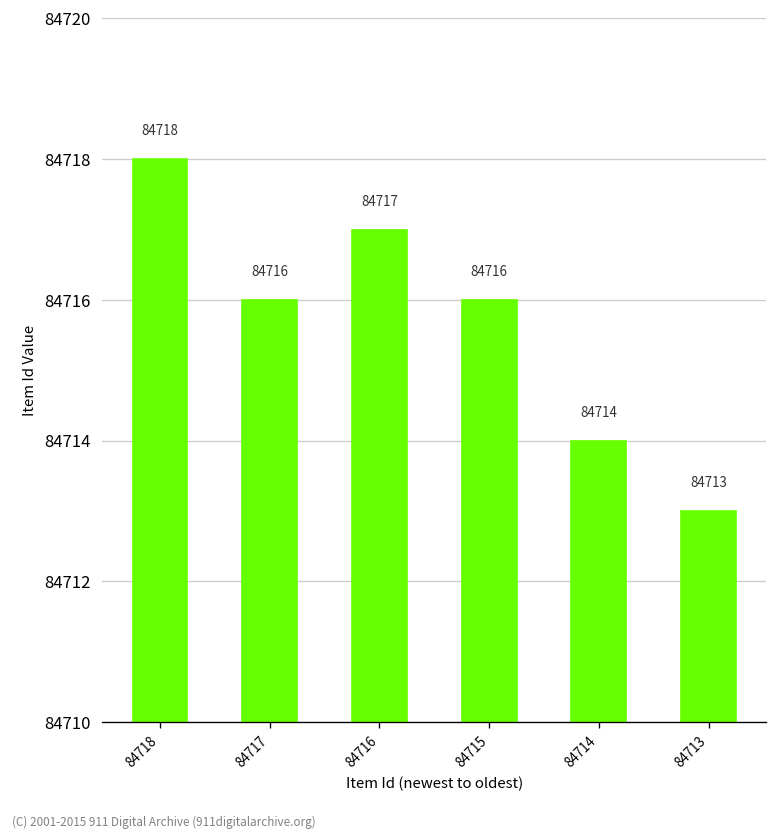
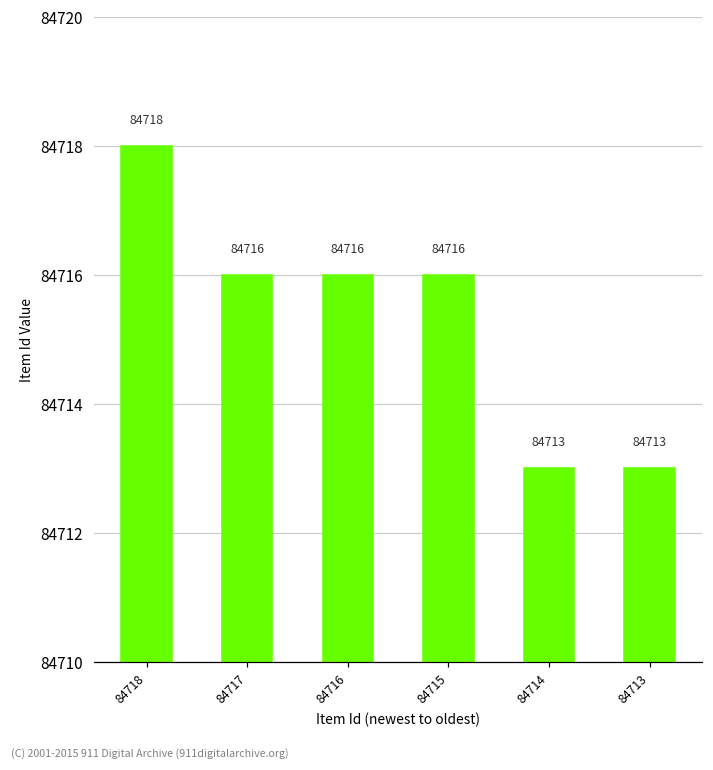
84716: 84717 -> 84716
84714: 84714 -> 84713
